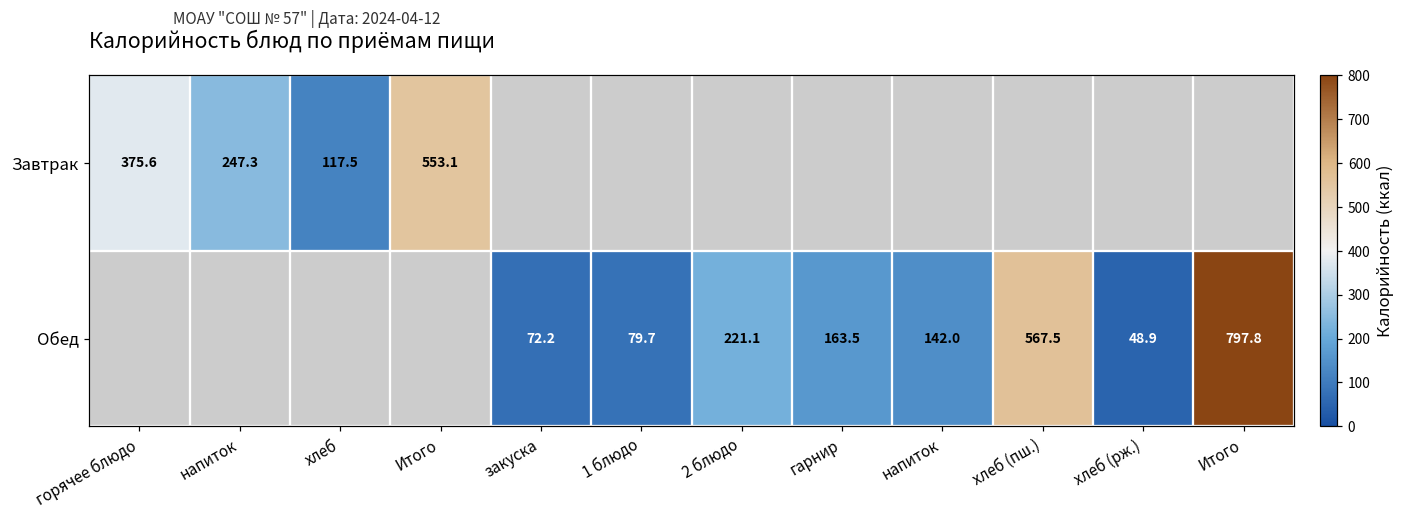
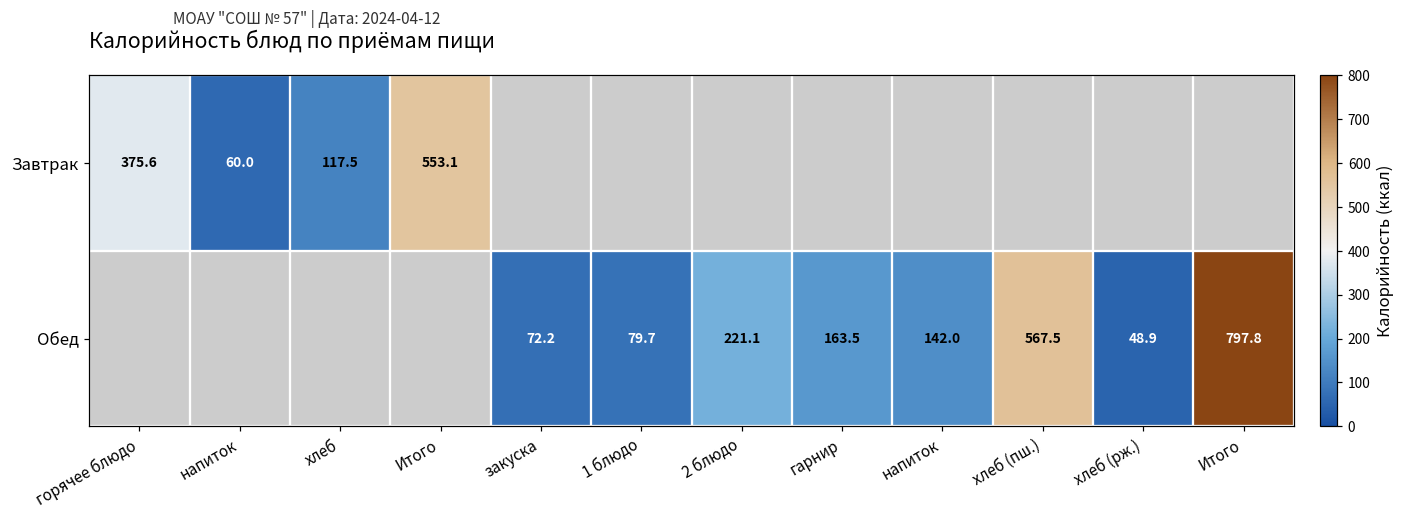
Завтрак, напиток: 247.3 -> 60.0
